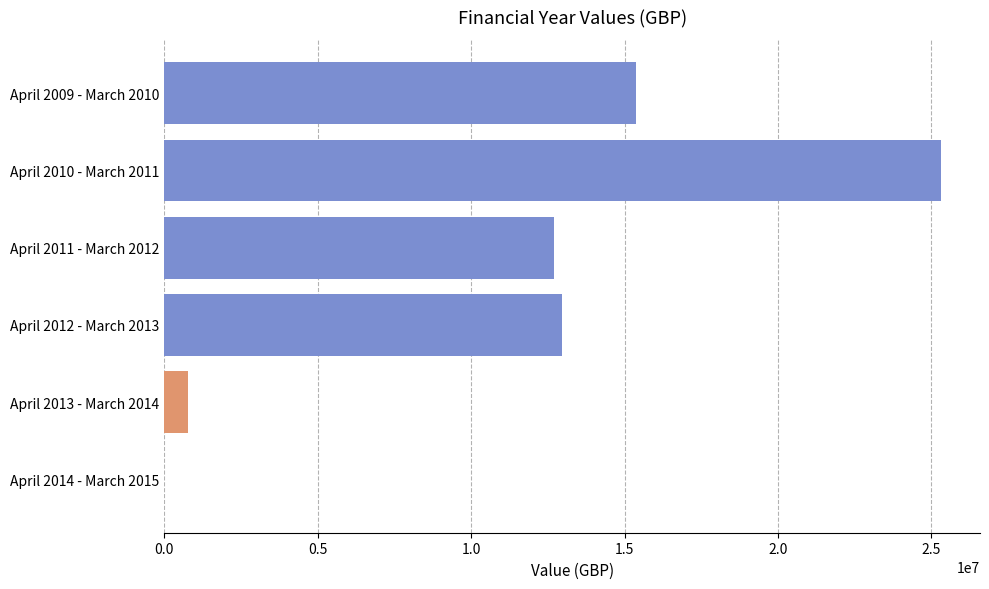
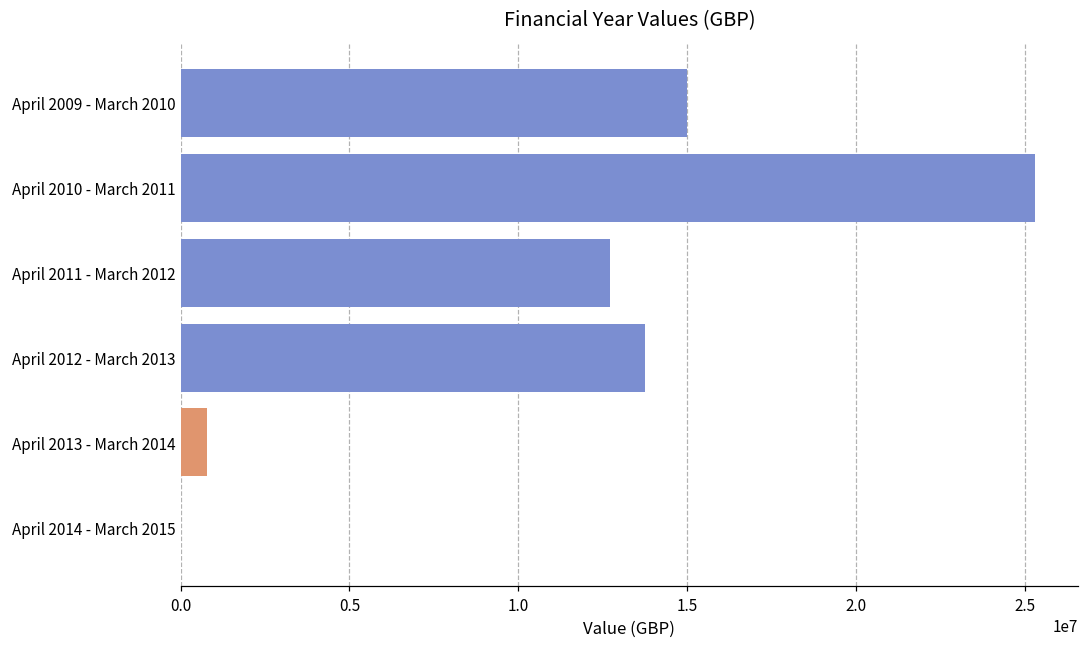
April 2009 - March 2010: 15400000 -> 15000000
April 2012 - March 2013: 13000000 -> 13800000
